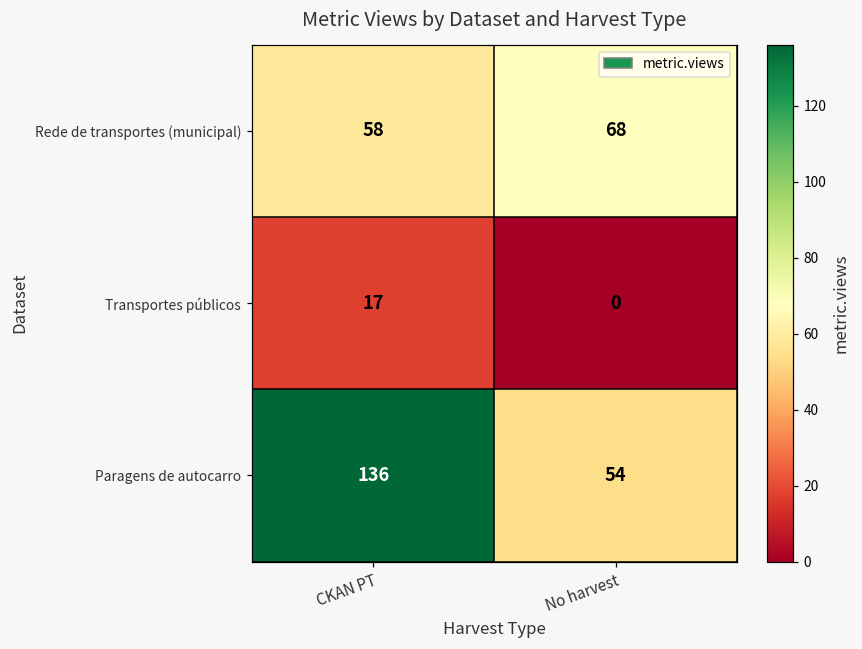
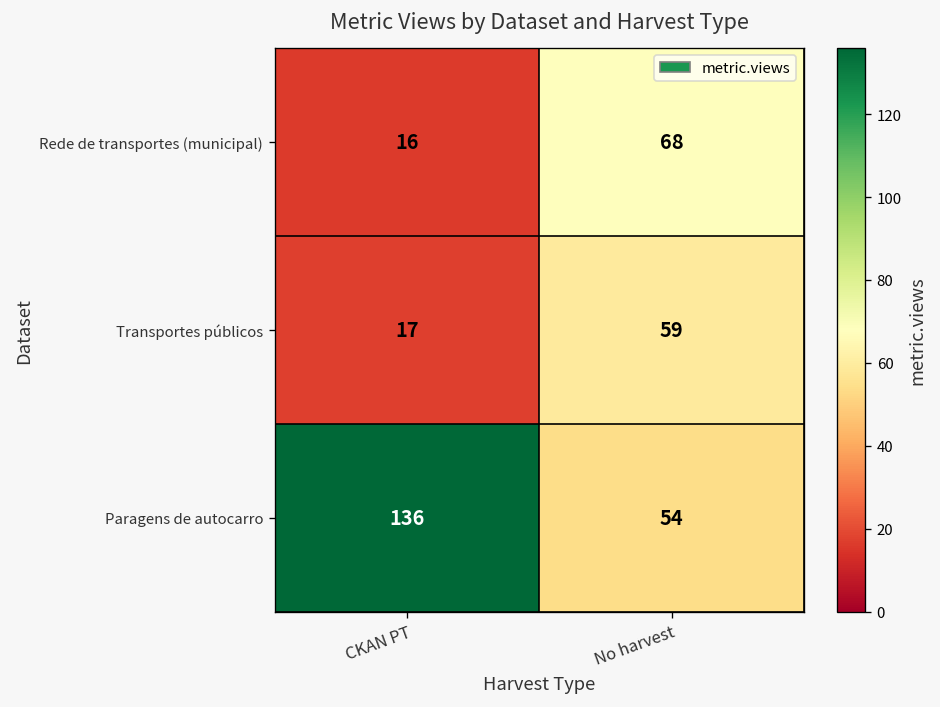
Rede de transportes (municipal), CKAN PT: 58 -> 16
Transportes públicos, No harvest: 0 -> 59
